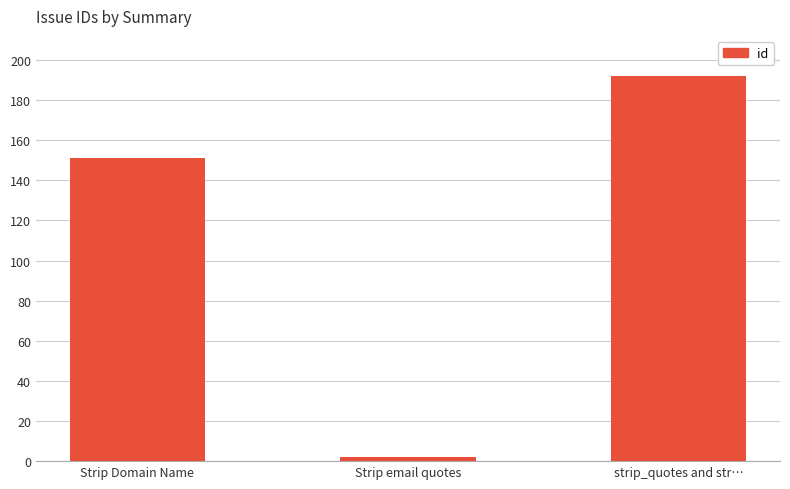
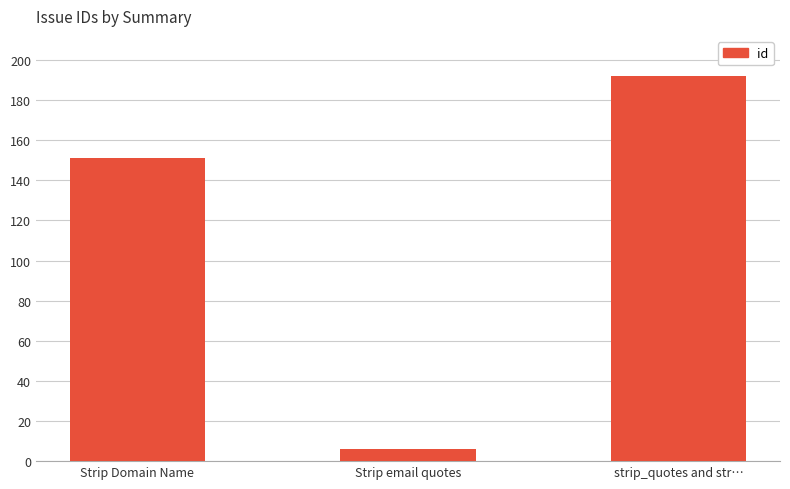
Strip email quotes: 2 -> 6
